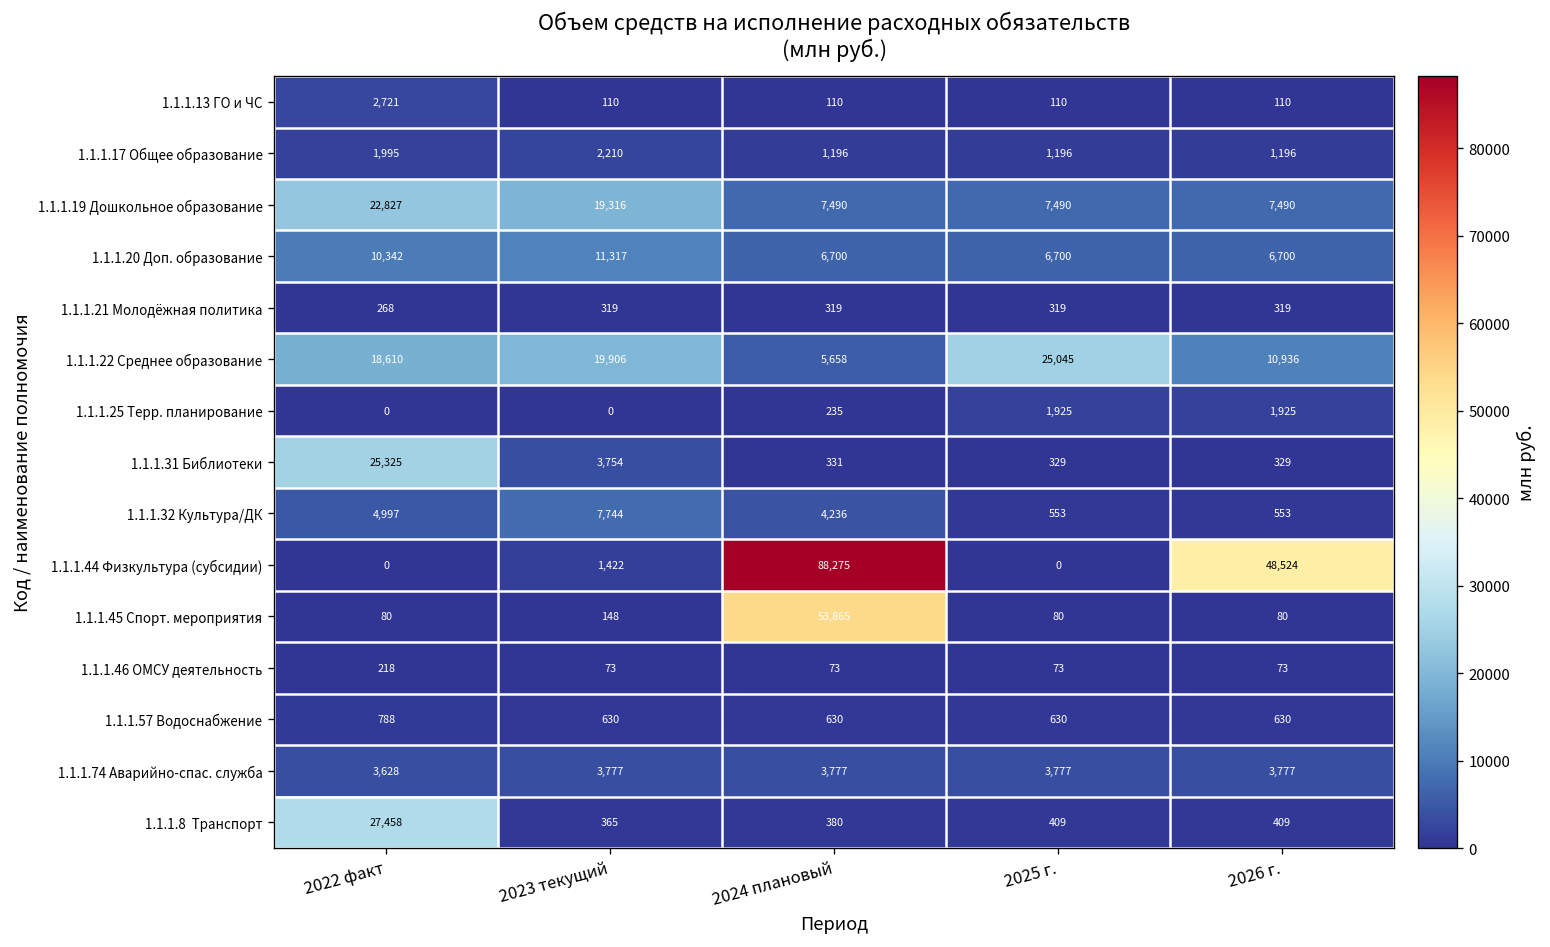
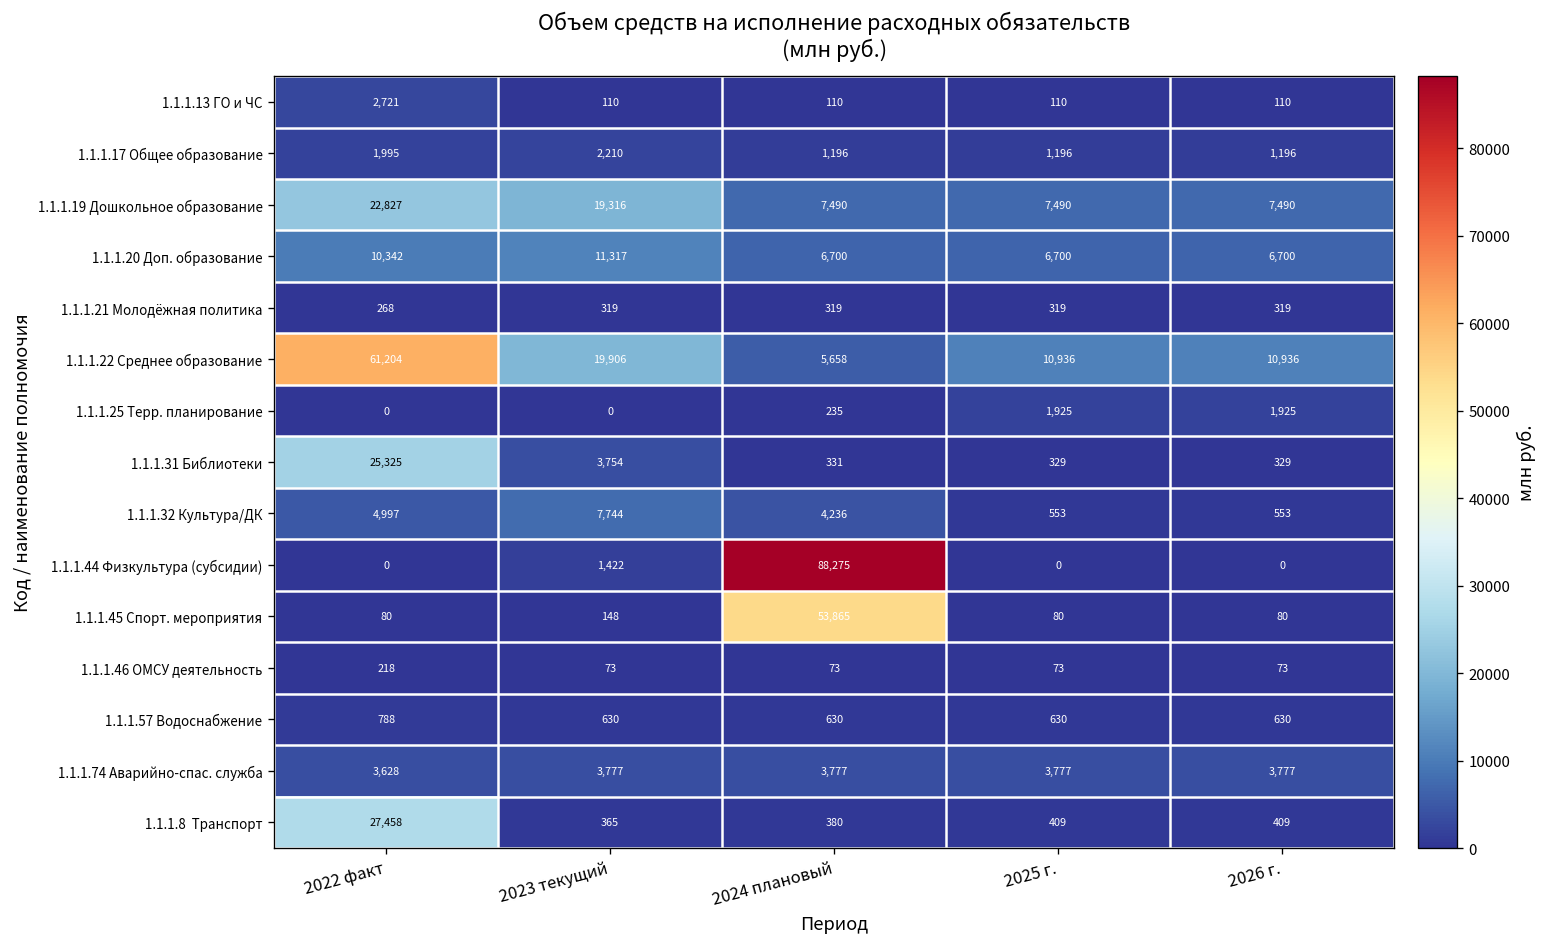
1.1.1.22 Среднее образование, 2022 факт: 18,610 -> 61,204
1.1.1.22 Среднее образование, 2025 г.: 25,045 -> 10,936
1.1.1.44 Физкультура (субсидии), 2026 г.: 48,524 -> 0
